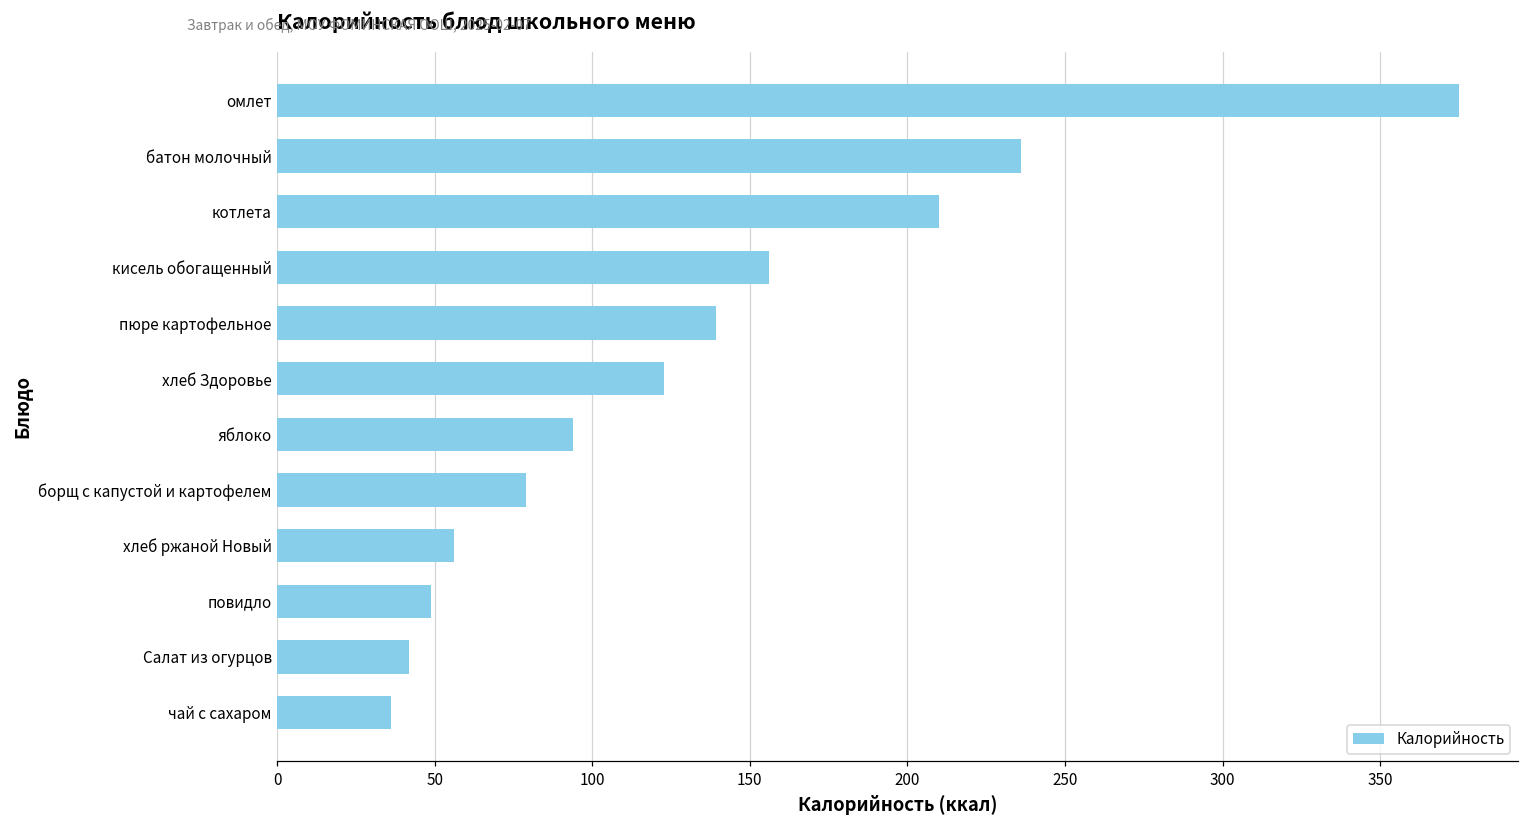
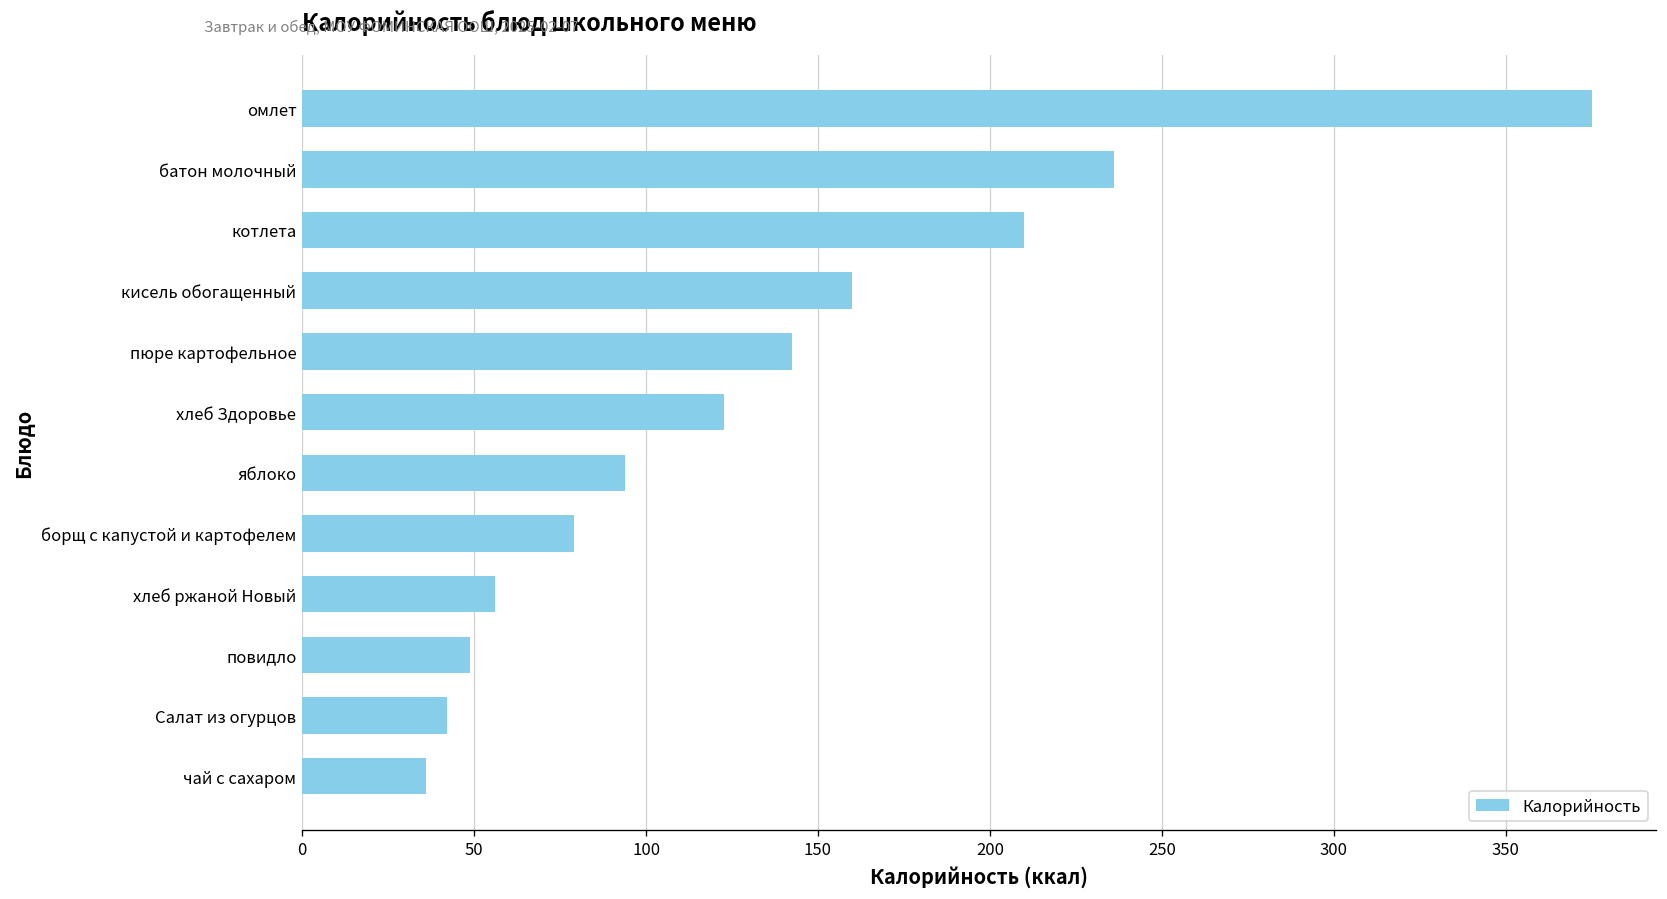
кисель обогащенный: 156 -> 160
пюре картофельное: 139 -> 142
